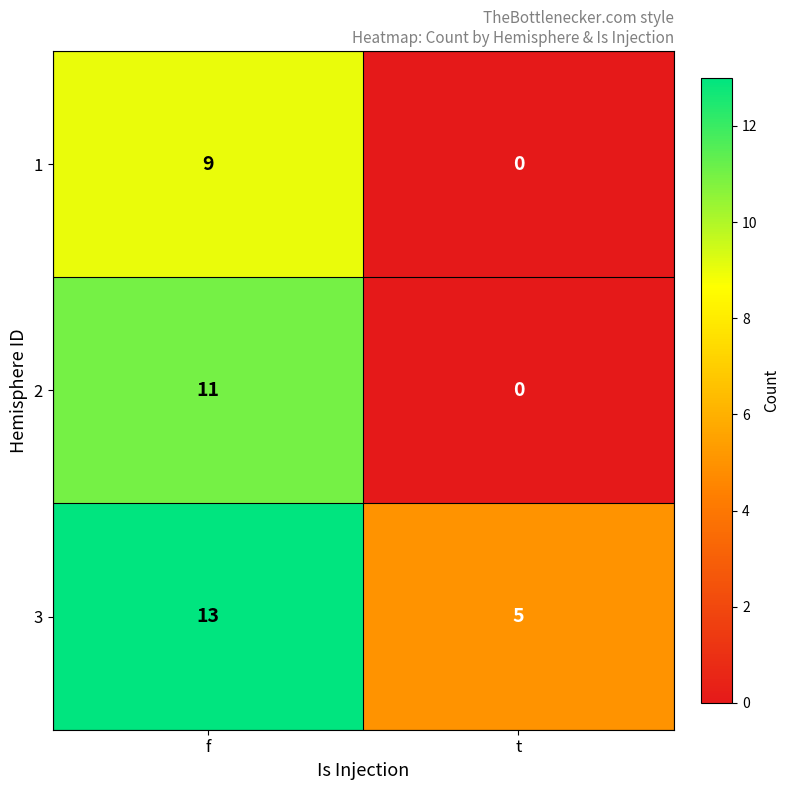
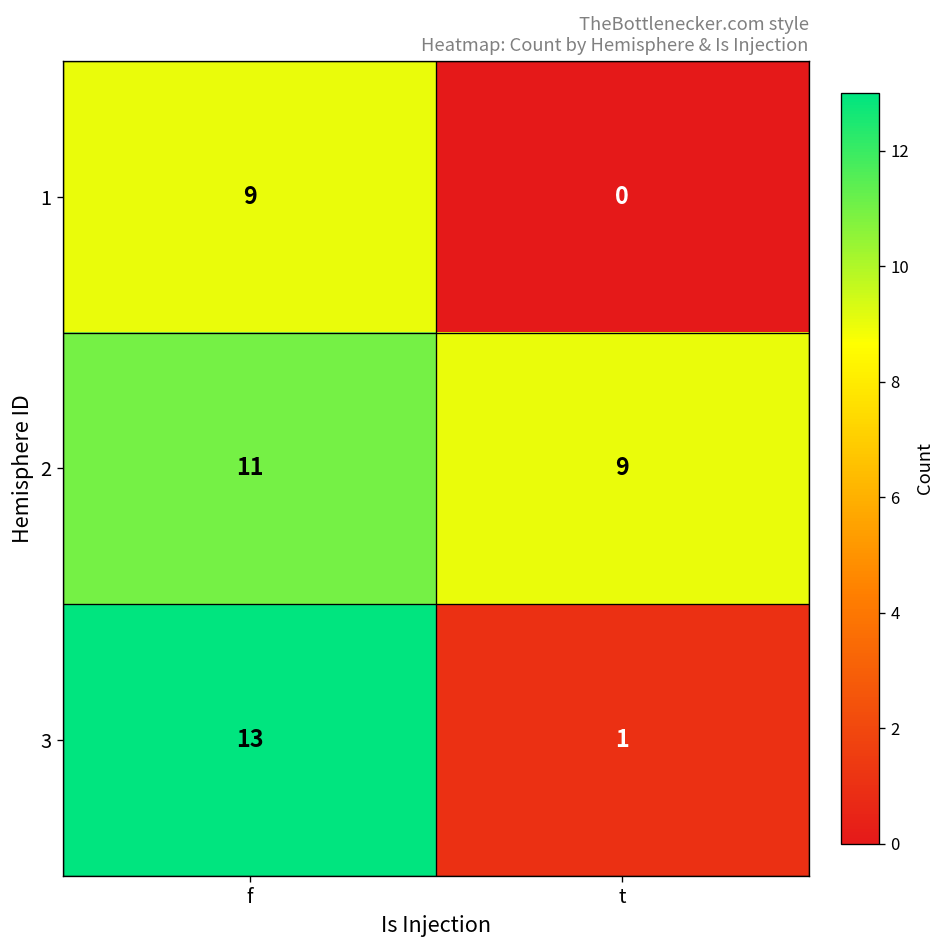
2, t: 0 -> 9
3, t: 5 -> 1
